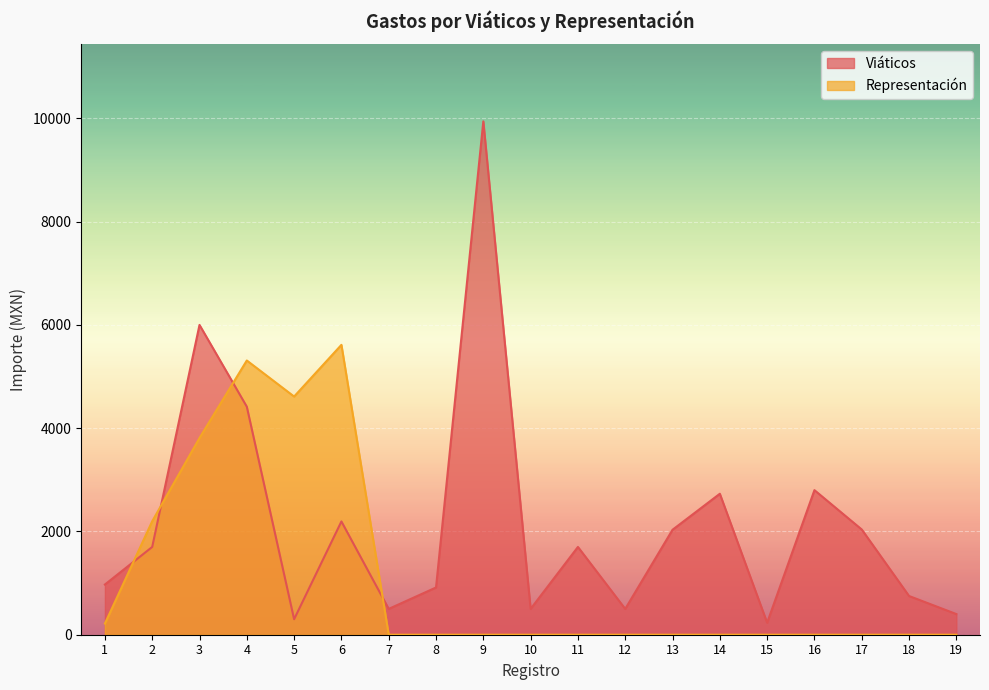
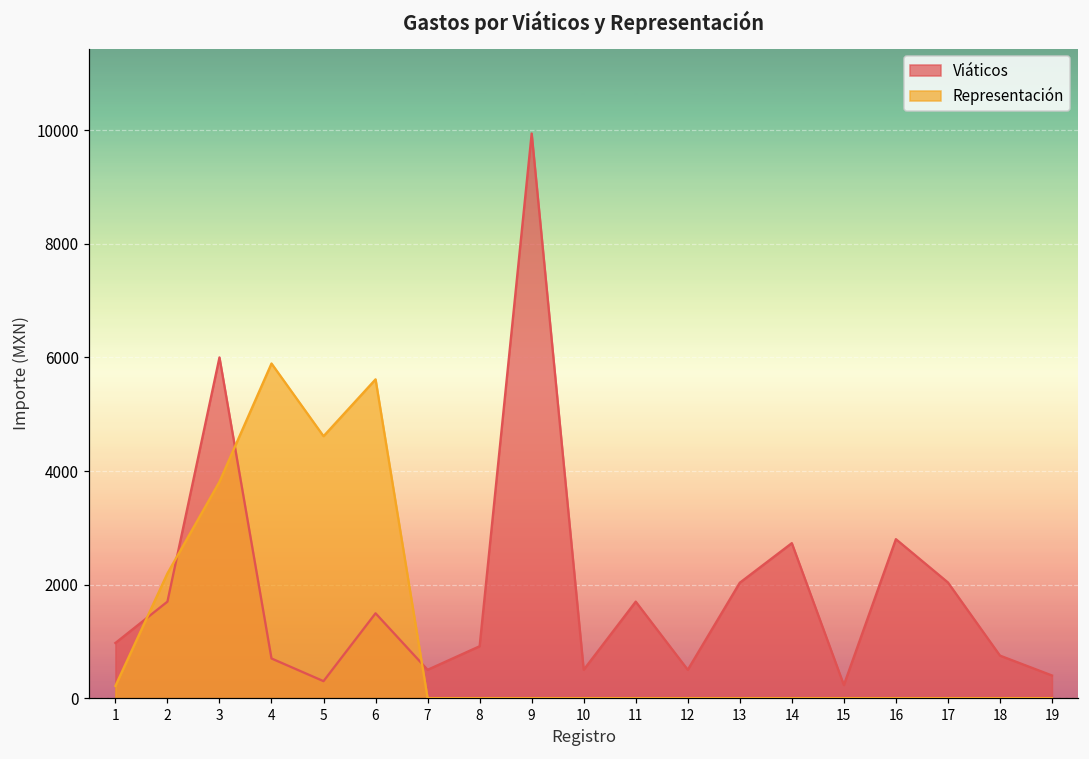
Viáticos, 4: 4400 -> 700
Representación, 4: 5300 -> 5900
Viáticos, 6: 2200 -> 1500
